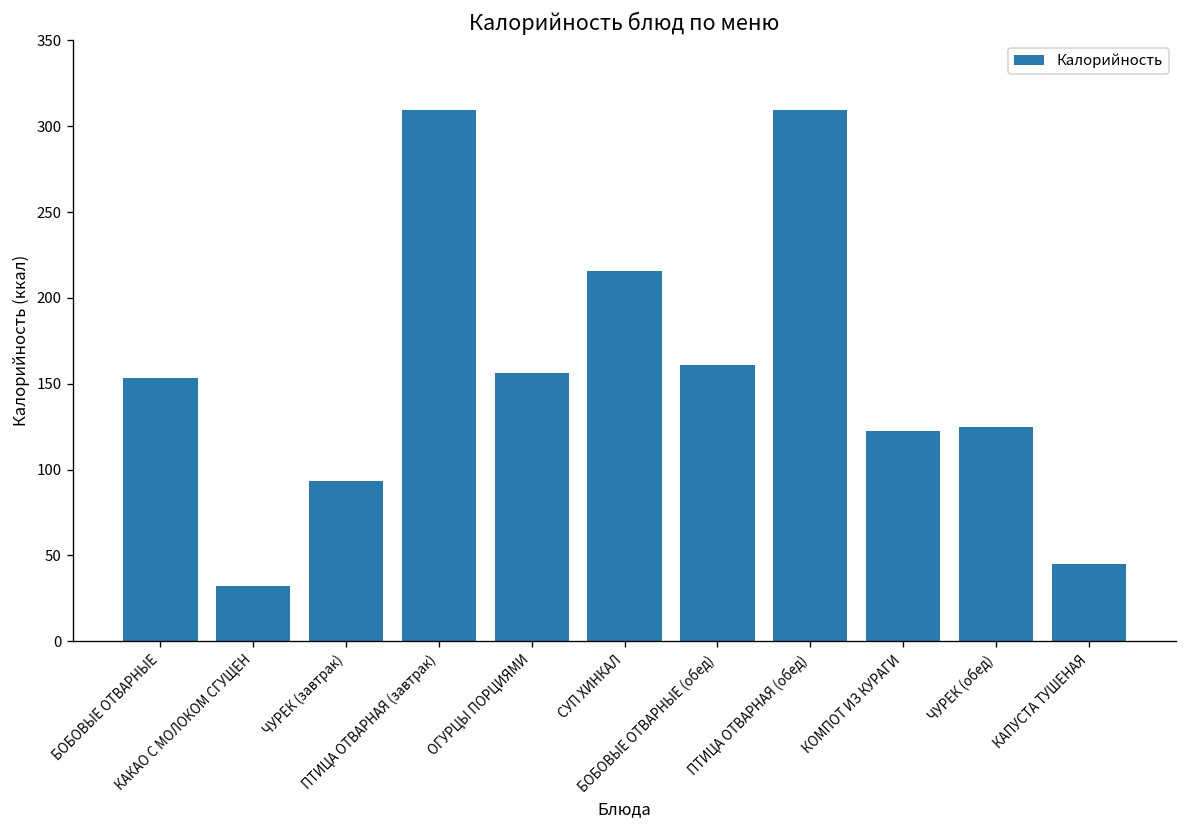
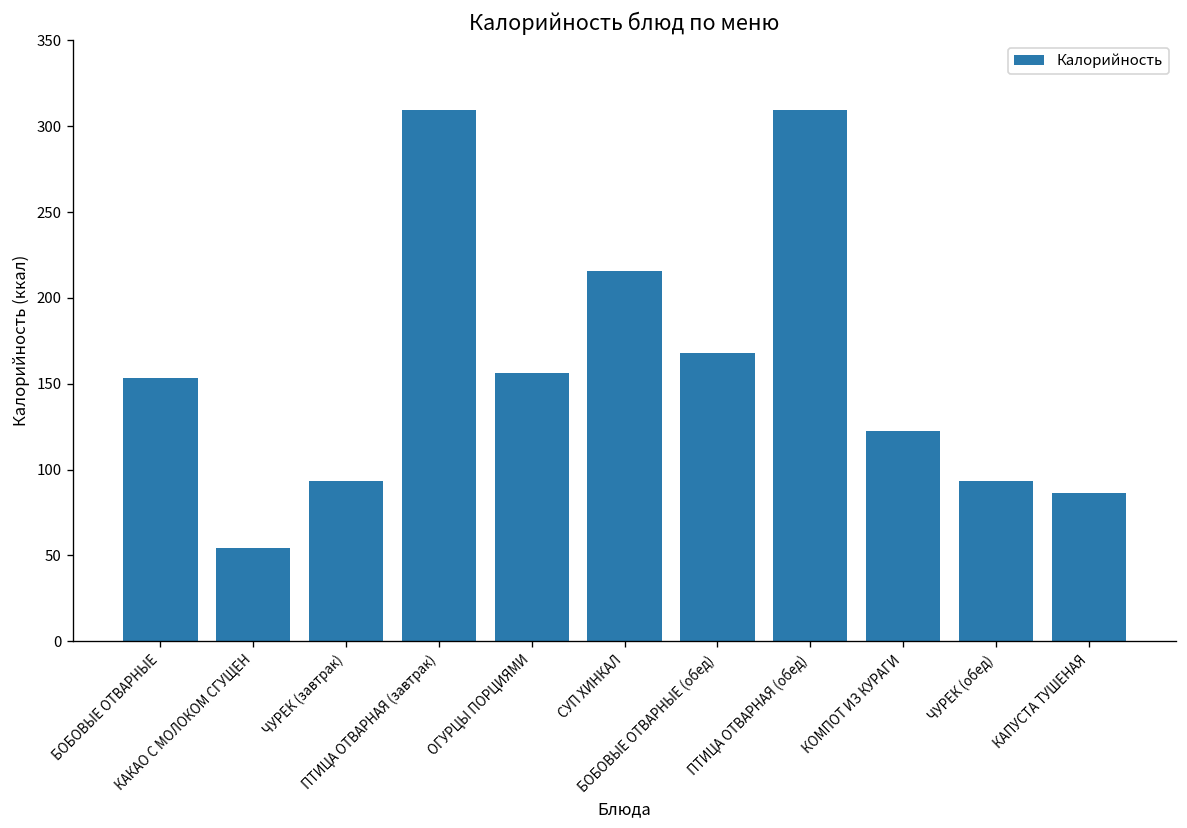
КАКАО С МОЛОКОМ СГУЩЕН: 32 -> 54
БОБОВЫЕ ОТВАРНЫЕ (обед): 161 -> 168
ЧУРЕК (обед): 125 -> 94
КАПУСТА ТУШЕНАЯ: 45 -> 86
